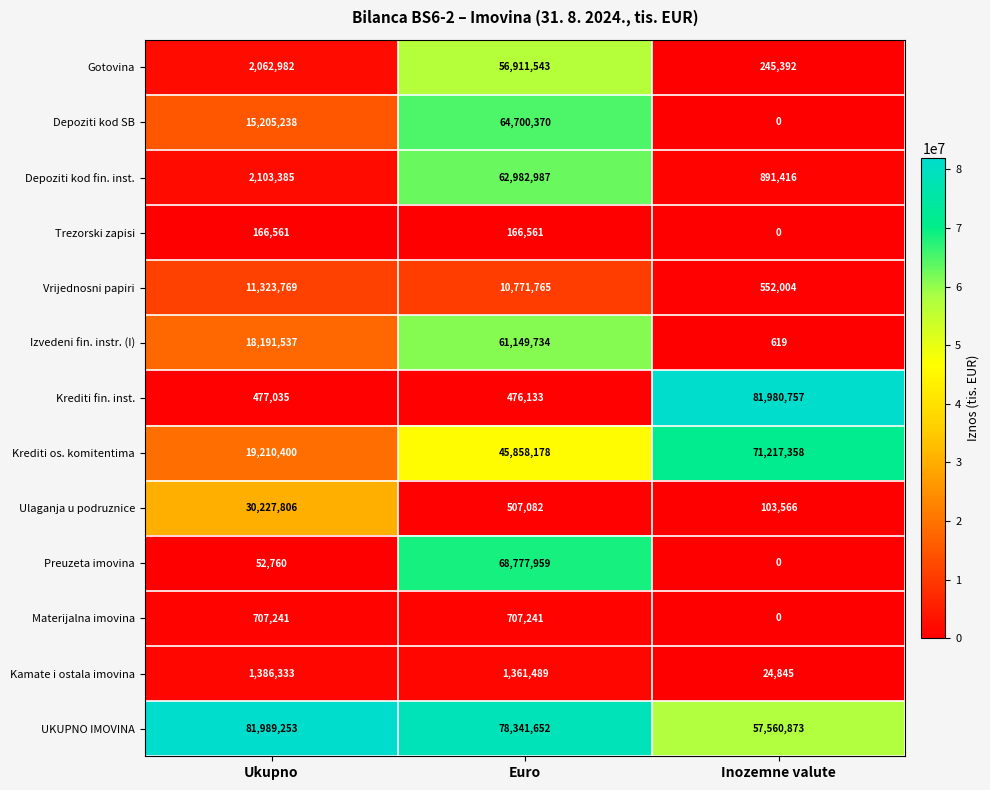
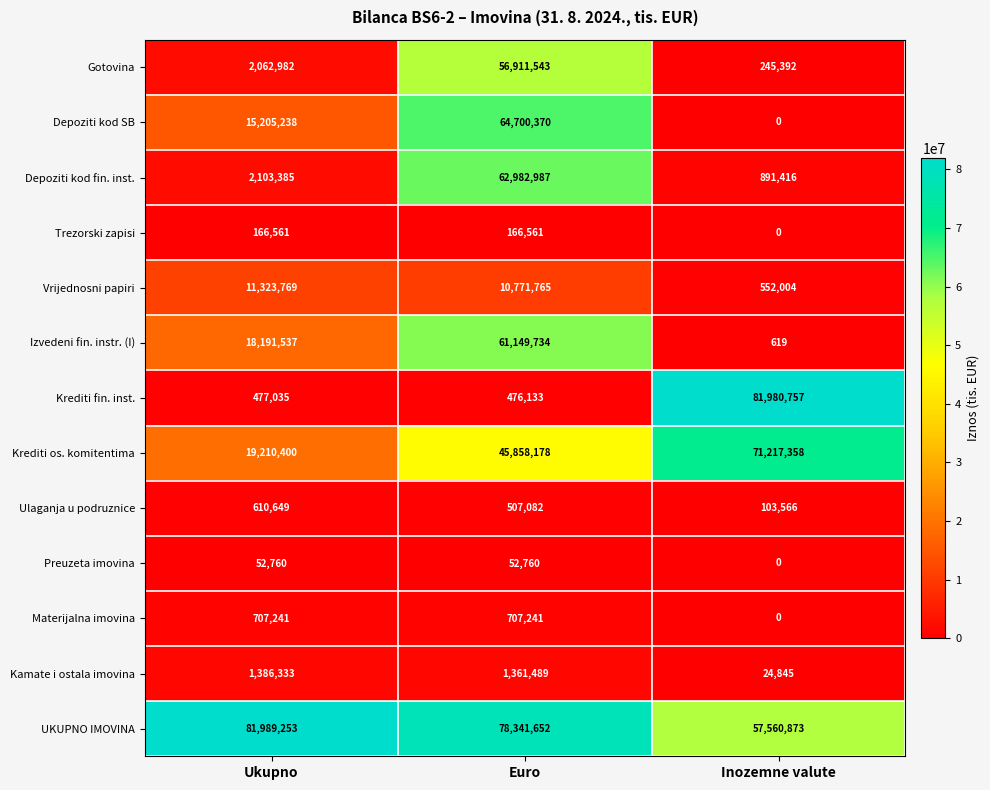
Ulaganja u podruznice, Ukupno: 30,227,806 -> 610,649
Preuzeta imovina, Euro: 68,777,959 -> 52,760
